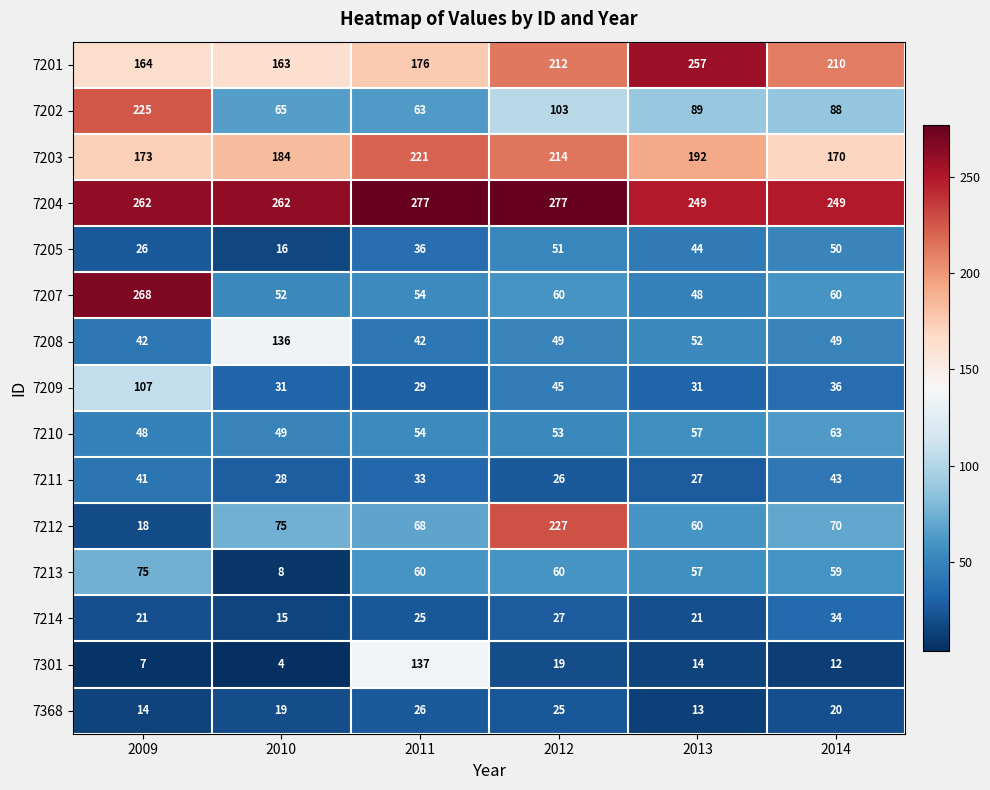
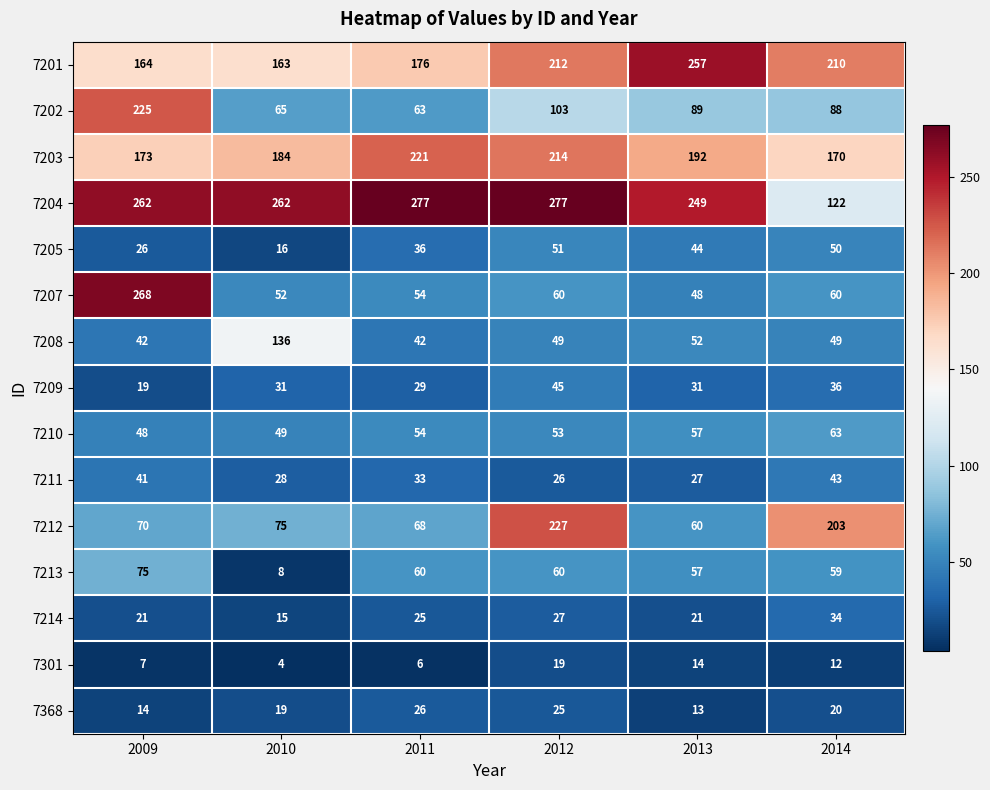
7204, 2014: 249 -> 122
7209, 2009: 107 -> 19
7212, 2009: 18 -> 70
7212, 2014: 70 -> 203
7301, 2011: 137 -> 6
